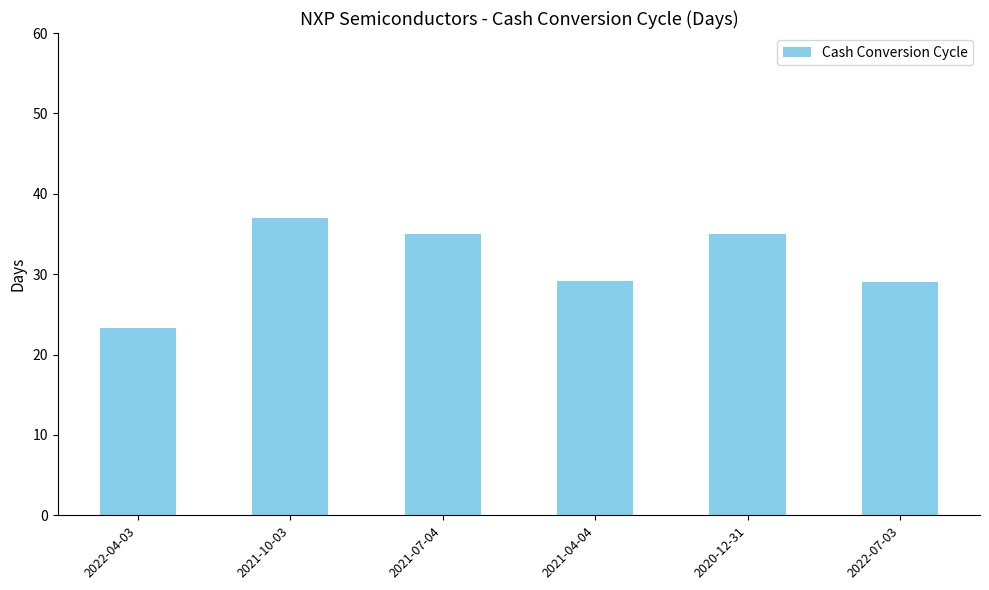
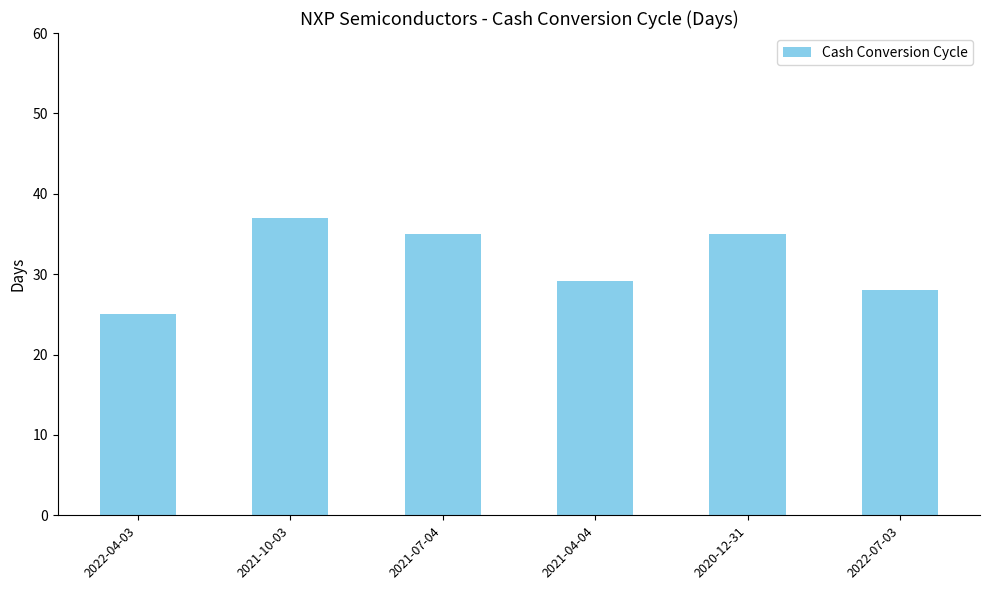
2022-04-03: 23 -> 25
2022-07-03: 29 -> 28
